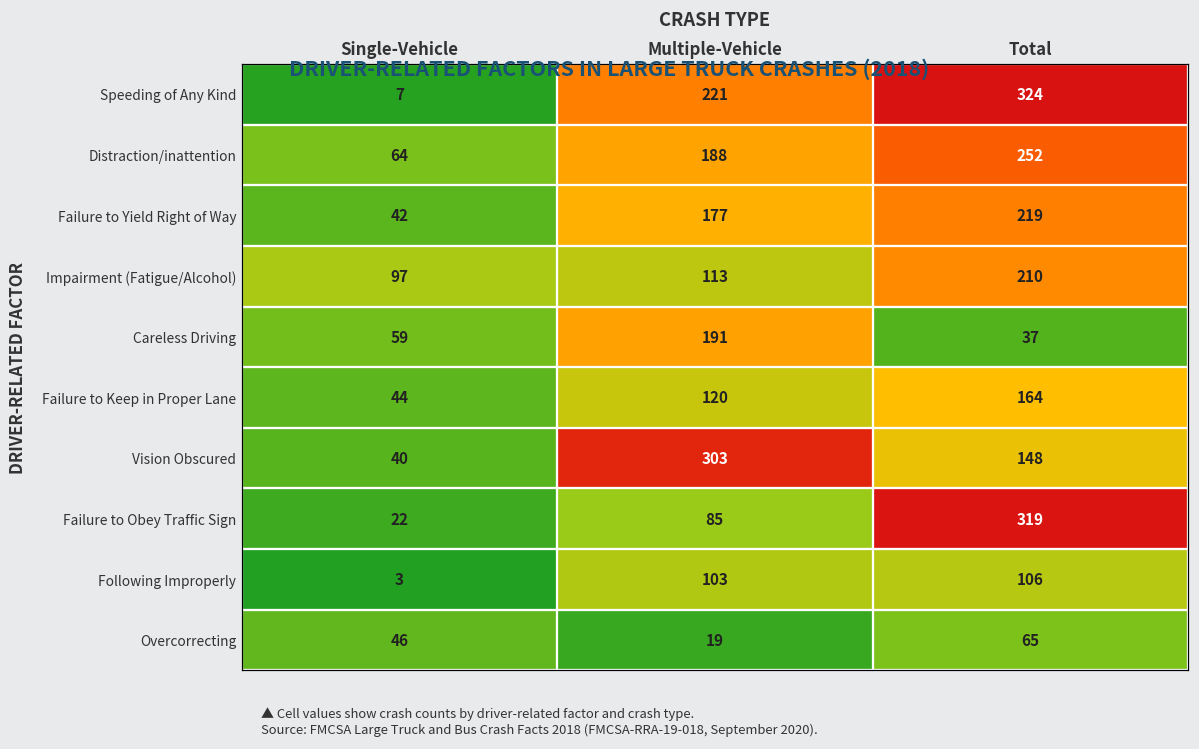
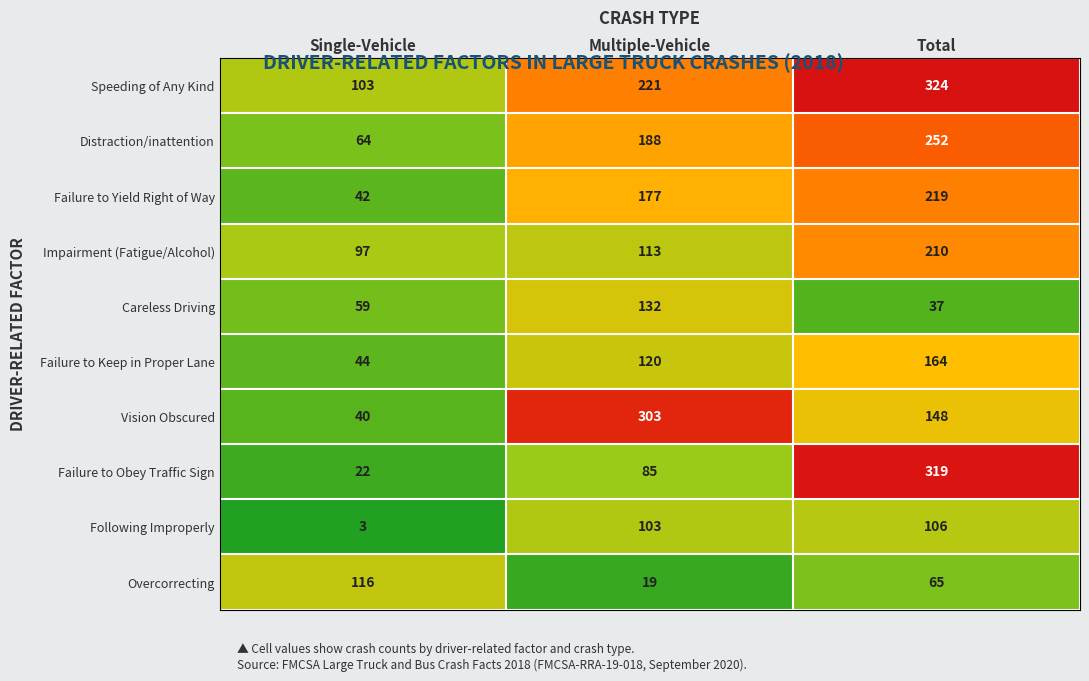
Speeding of Any Kind, Single-Vehicle: 7 -> 103
Careless Driving, Multiple-Vehicle: 191 -> 132
Overcorrecting, Single-Vehicle: 46 -> 116
